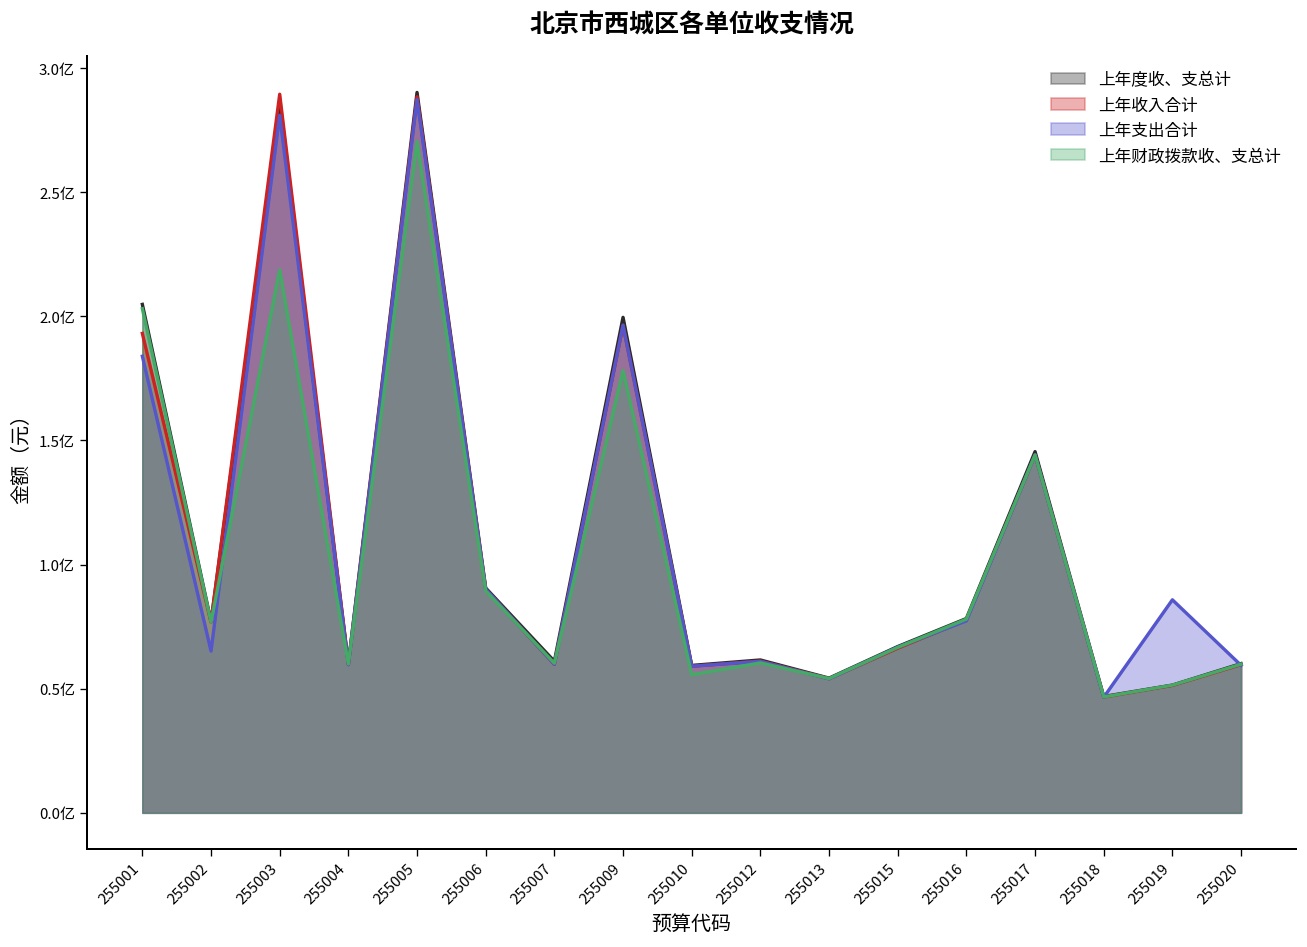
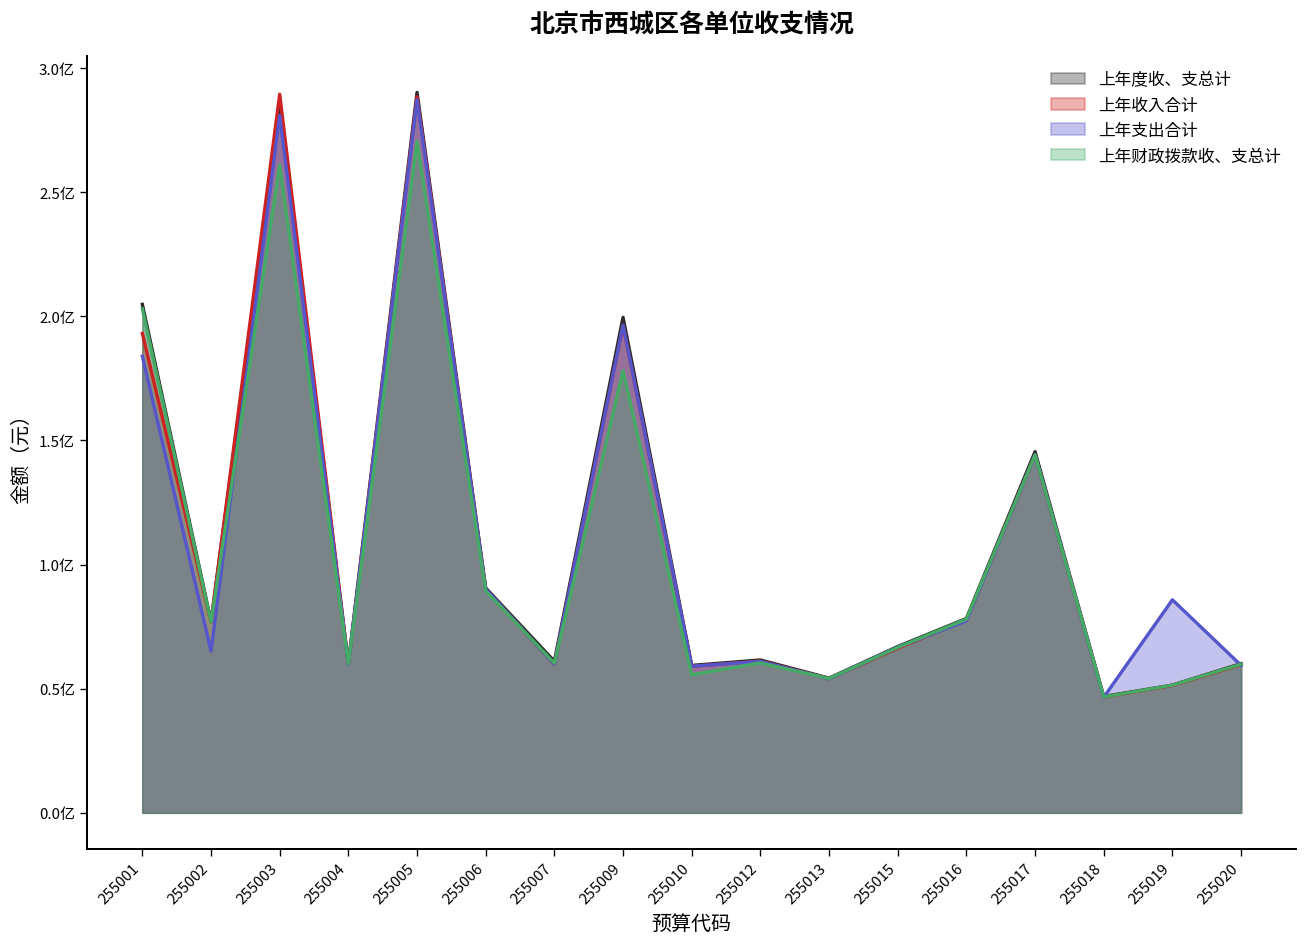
上年财政拨款收、支总计, 255003: 2.19亿 -> 2.61亿
